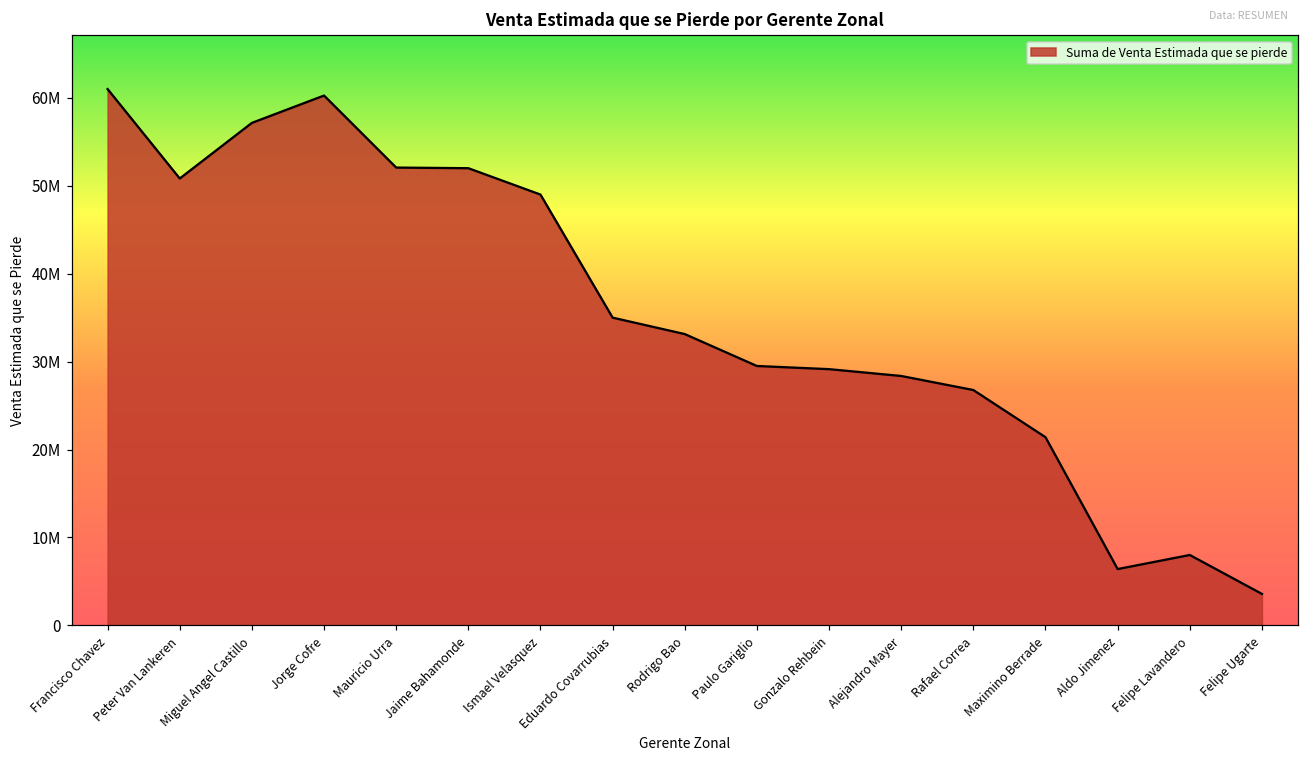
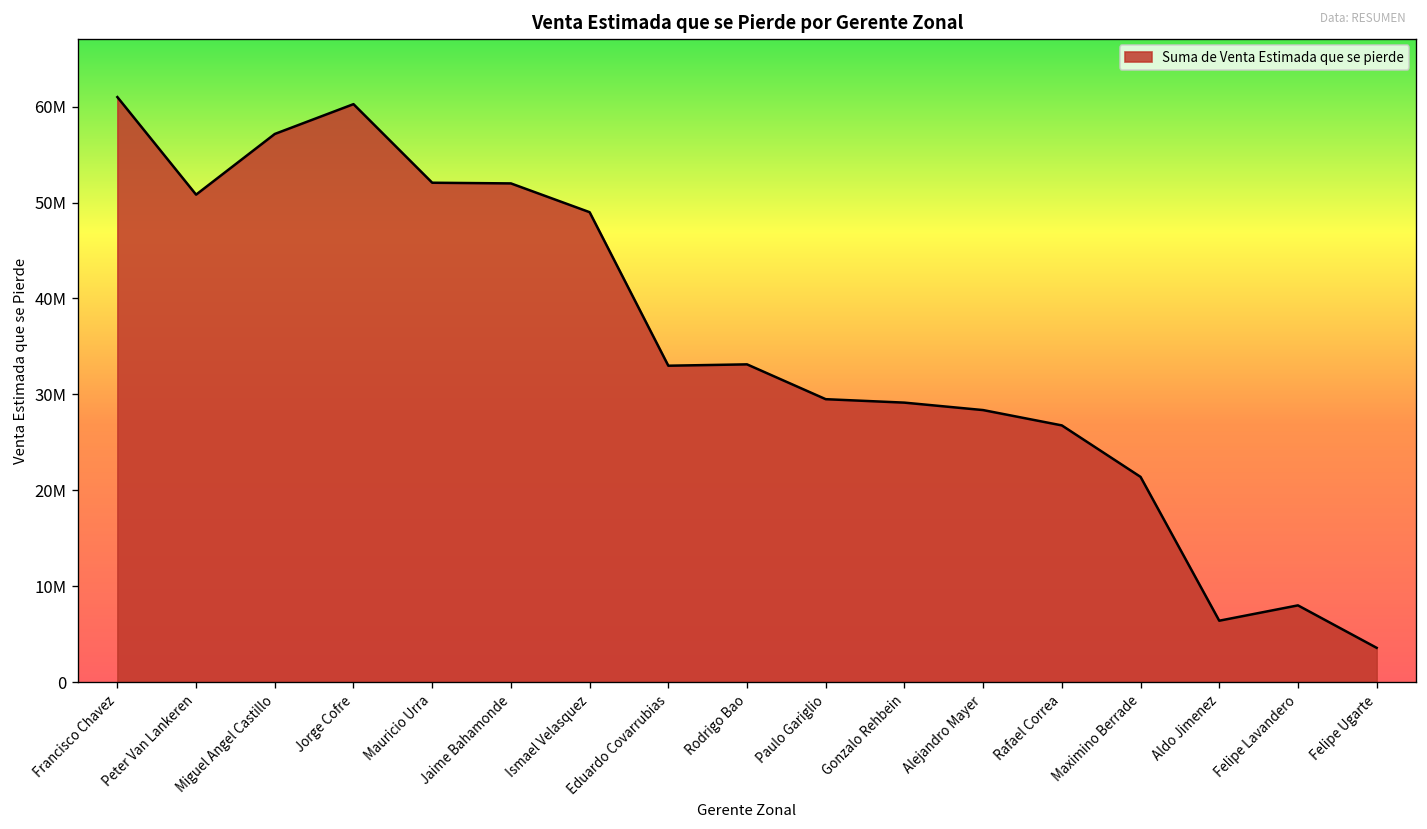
Eduardo Covarrubias: 35000000 -> 33000000
